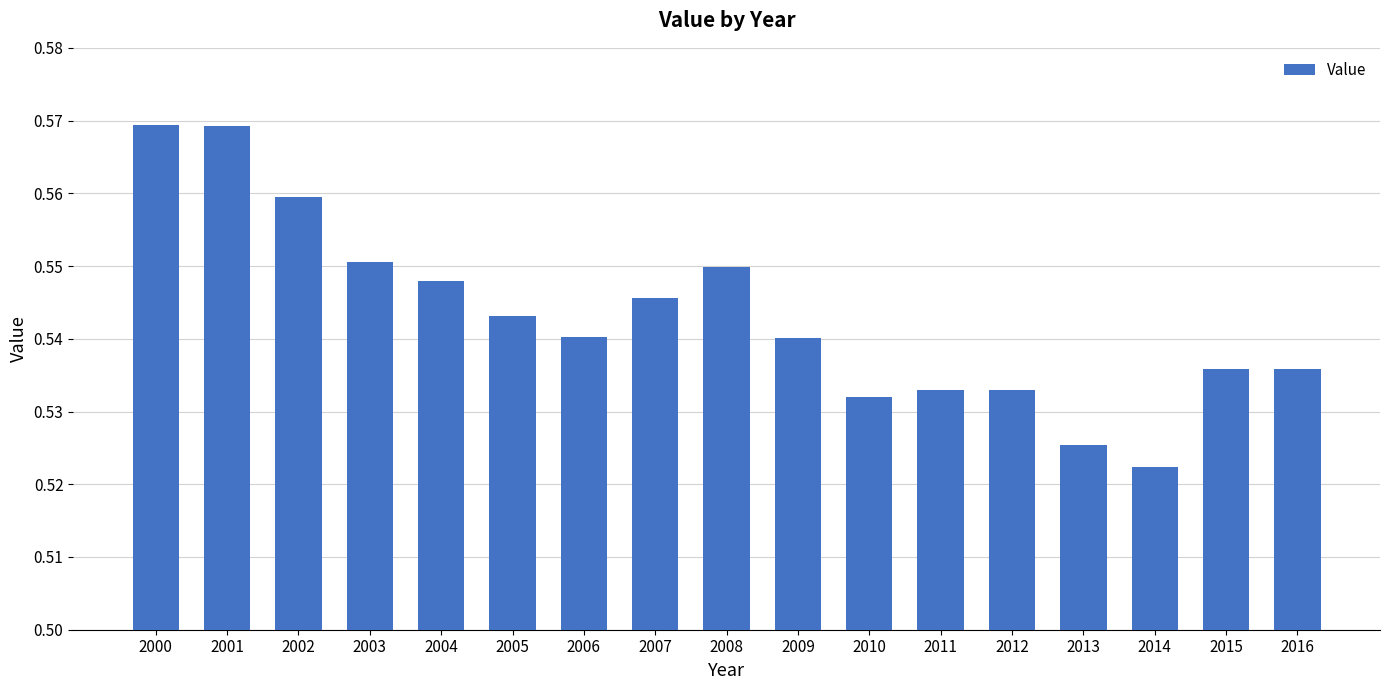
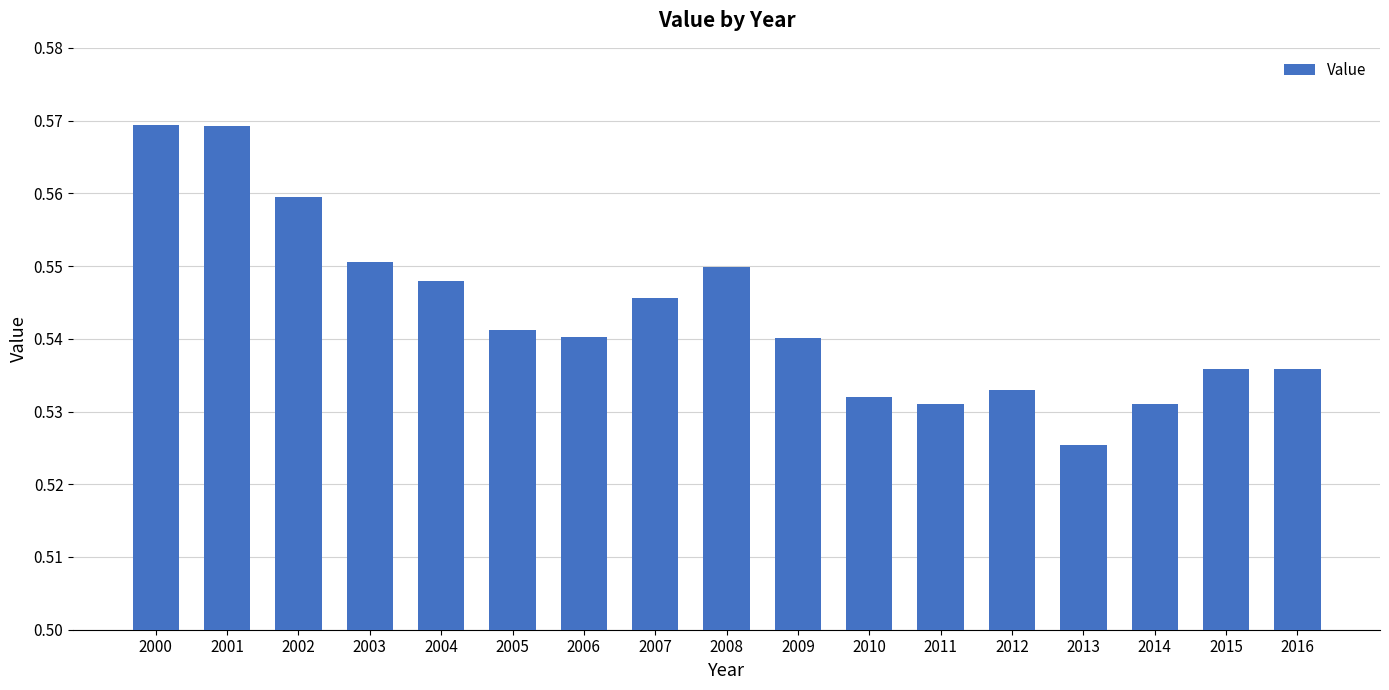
2005: 0.543 -> 0.541
2011: 0.533 -> 0.531
2014: 0.522 -> 0.531
